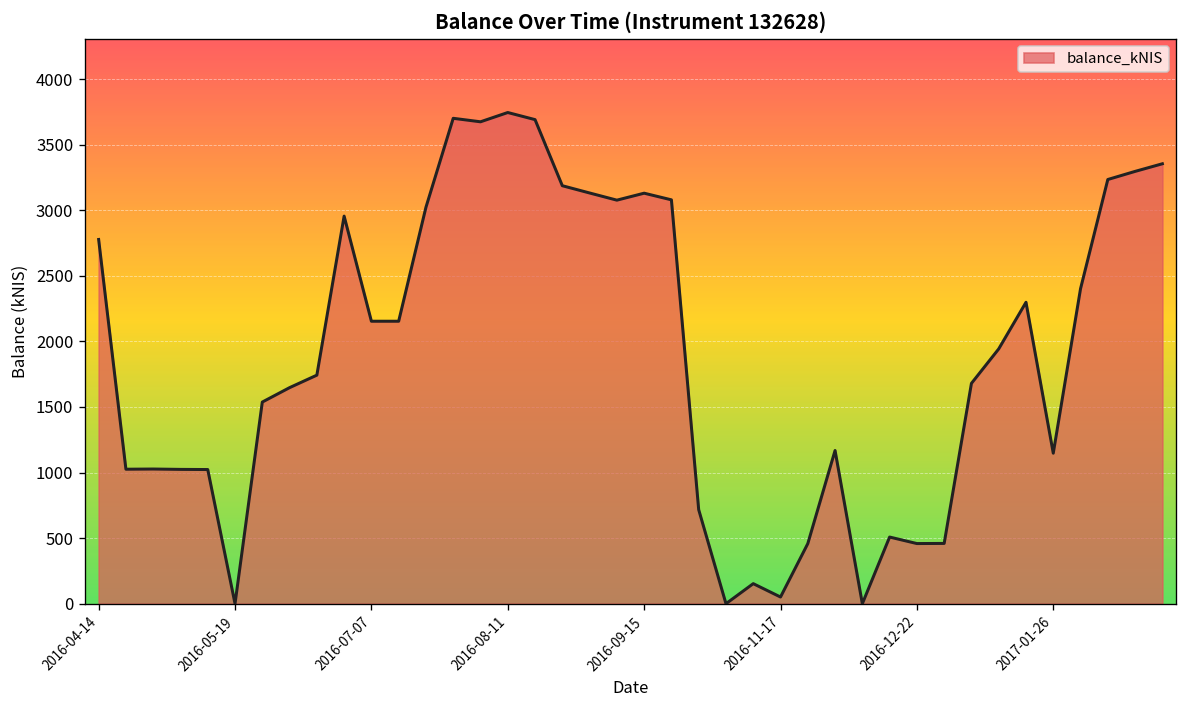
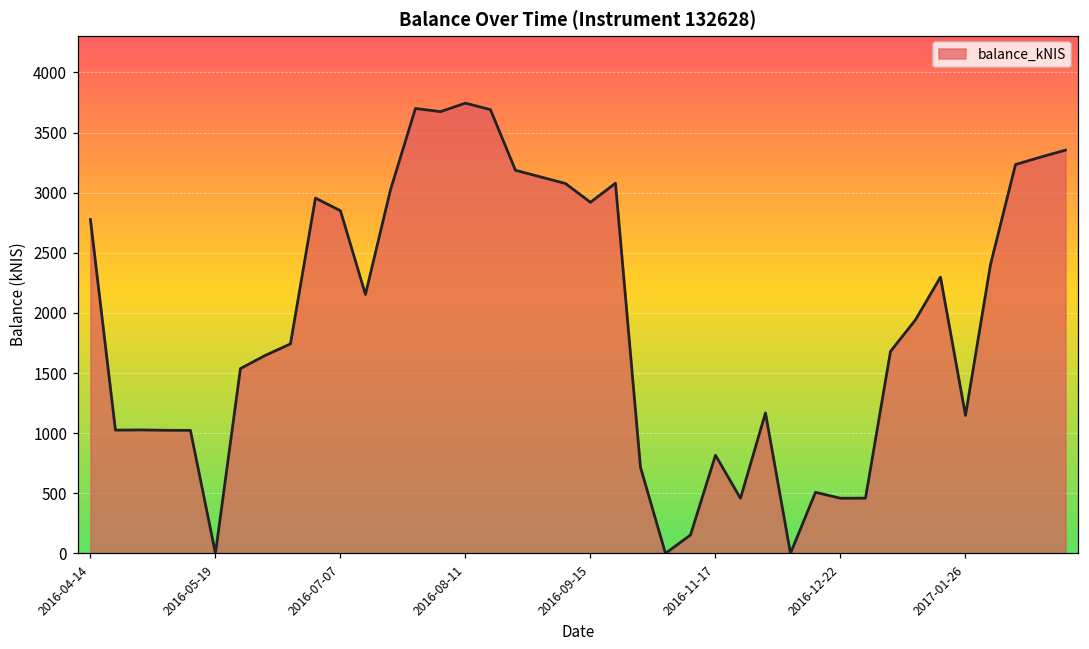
2016-07-07: 2150 -> 2850
2016-09-15: 3130 -> 2920
2016-11-17: 50 -> 820
